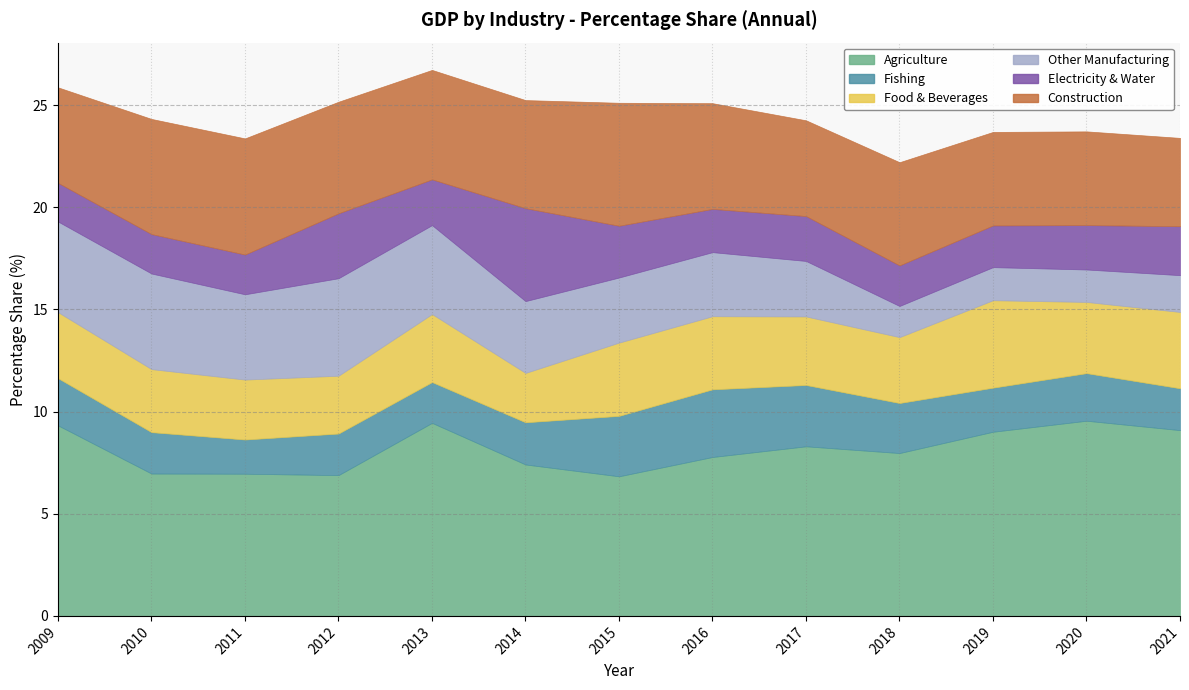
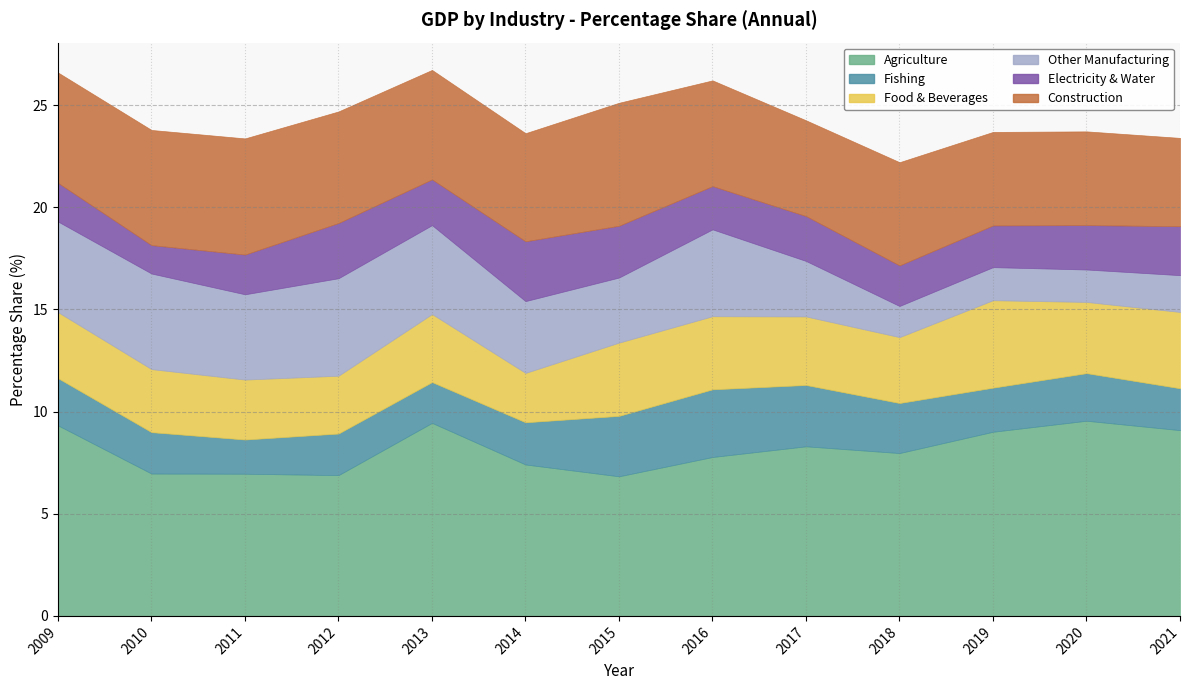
Construction, 2009: 4.7 -> 5.4
Electricity & Water, 2010: 1.9 -> 1.4
Electricity & Water, 2012: 3.2 -> 2.7
Electricity & Water, 2014: 4.5 -> 2.9
Other Manufacturing, 2016: 3.1 -> 4.3
